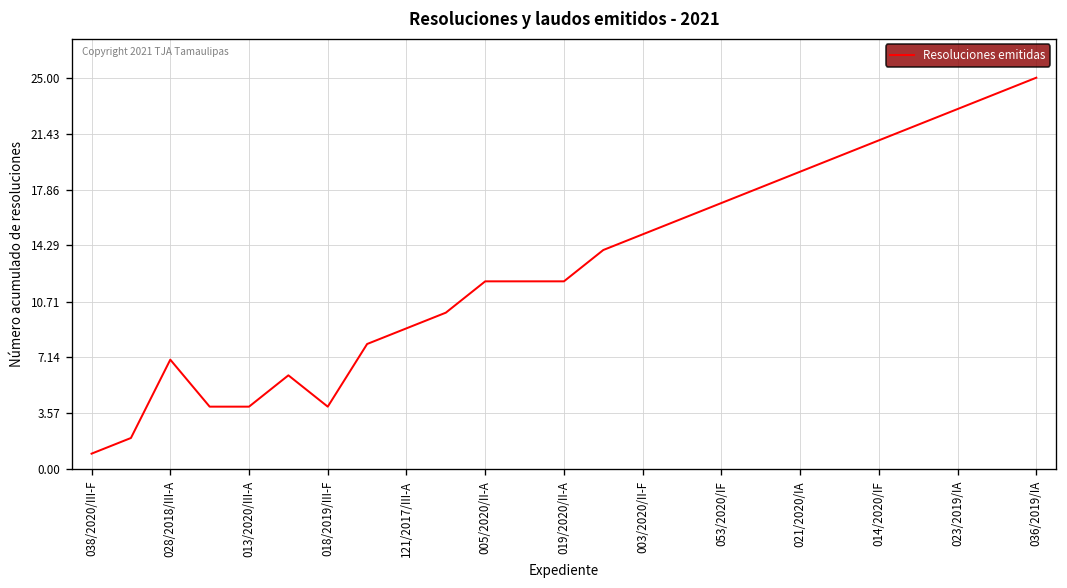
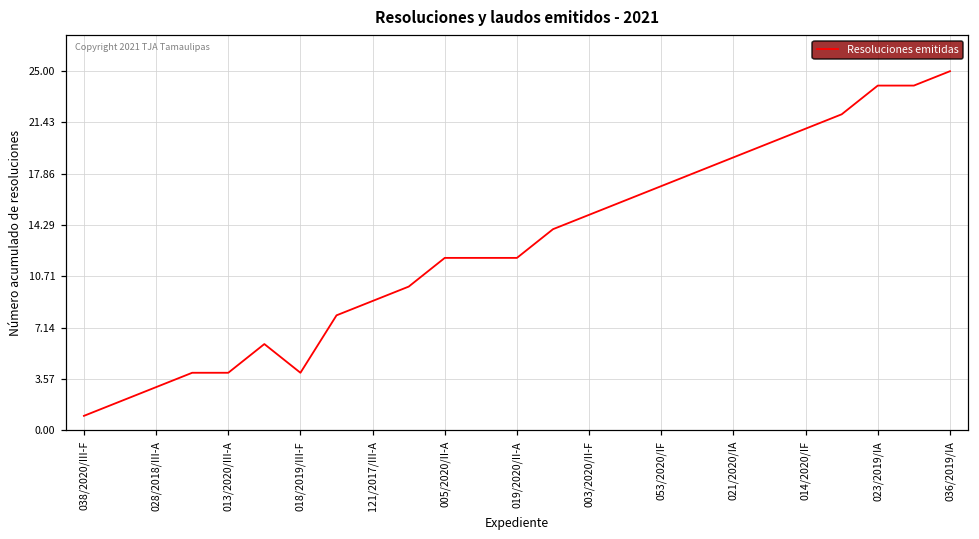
028/2018/III-A: 7 -> 3
023/2019/IA: 23 -> 24
